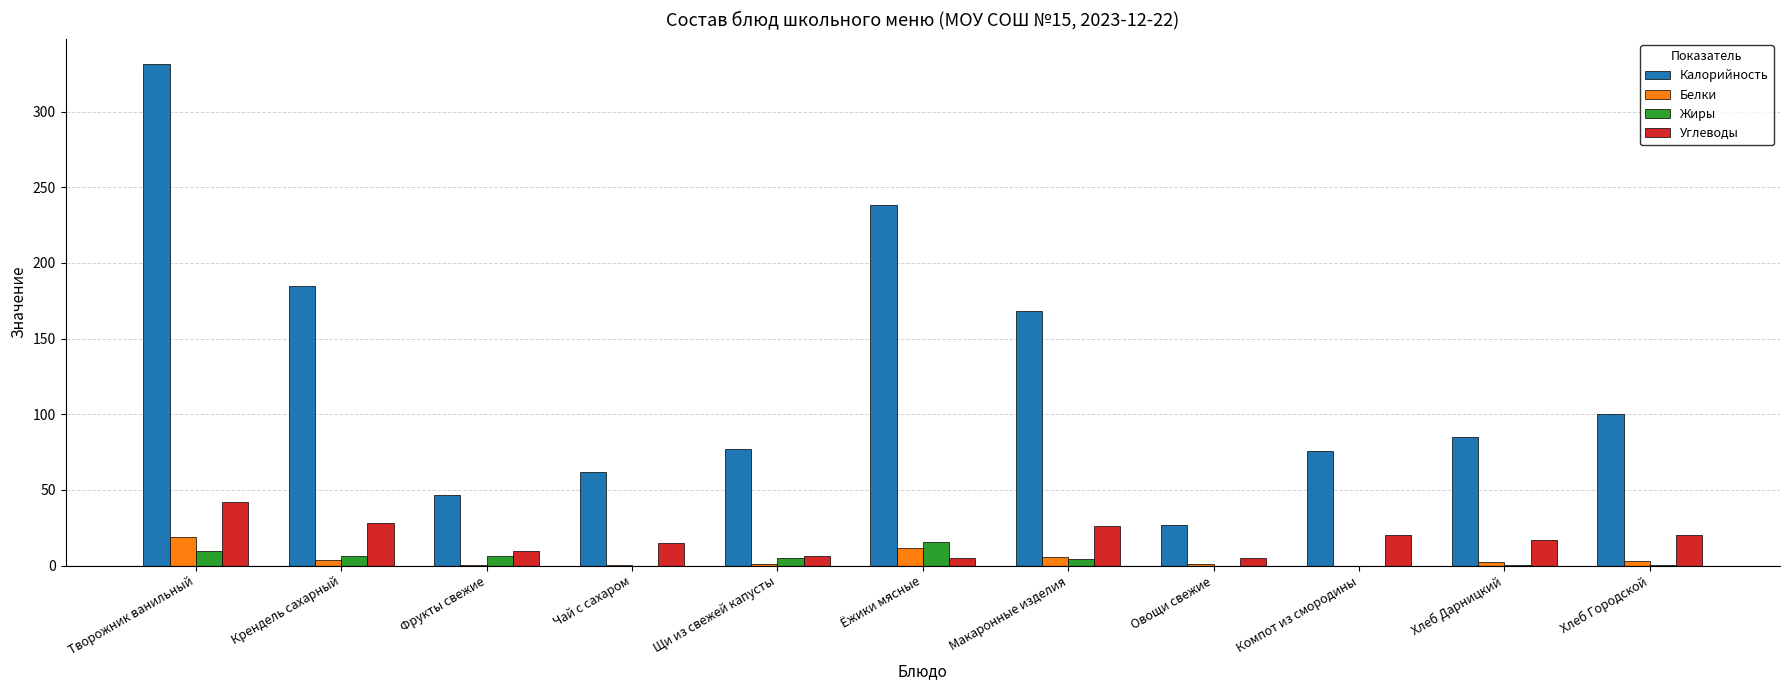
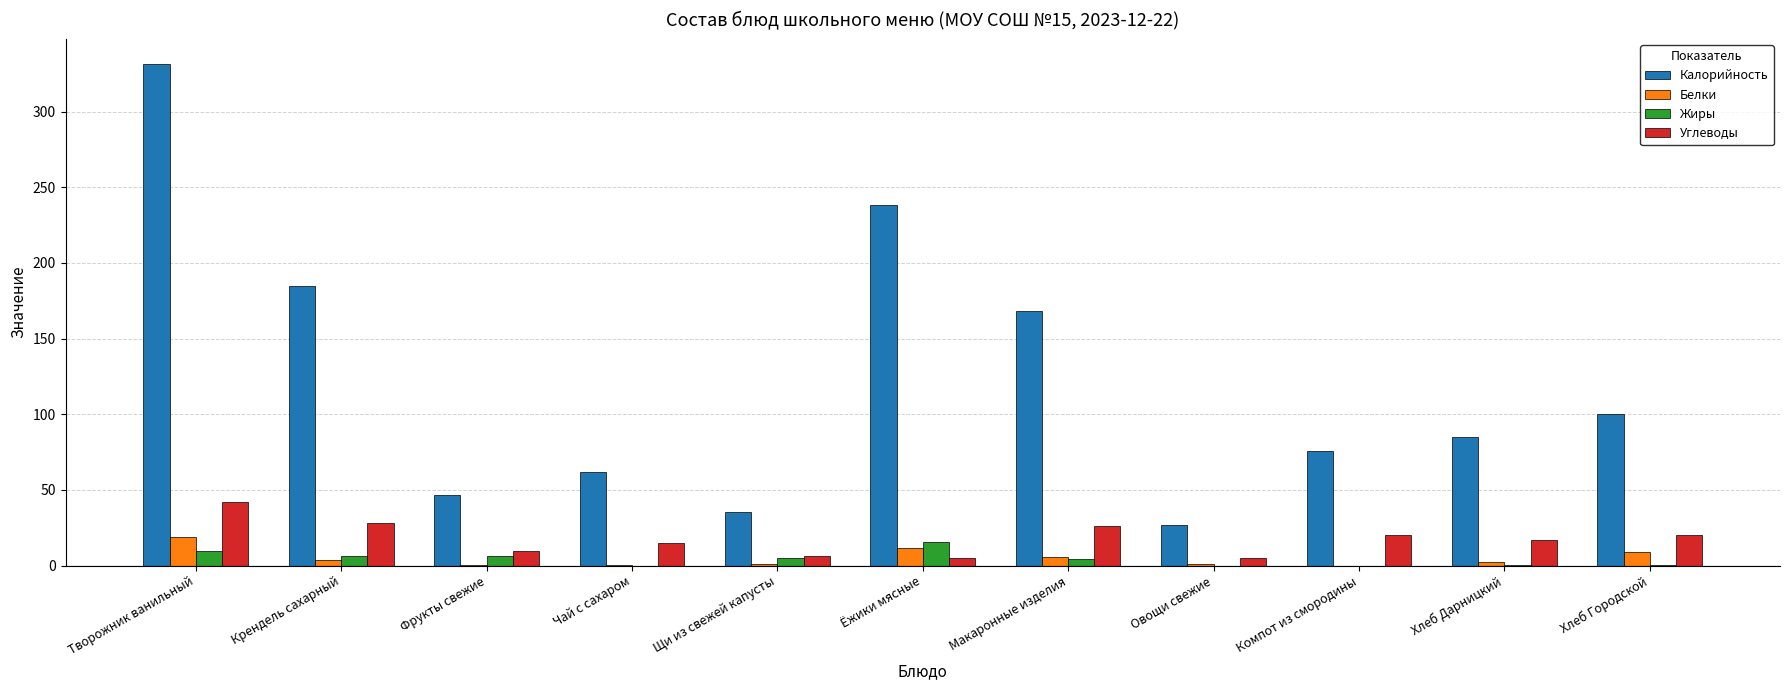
Калорийность, Щи из свежей капусты: 77 -> 35
Белки, Хлеб Городской: 3 -> 9
